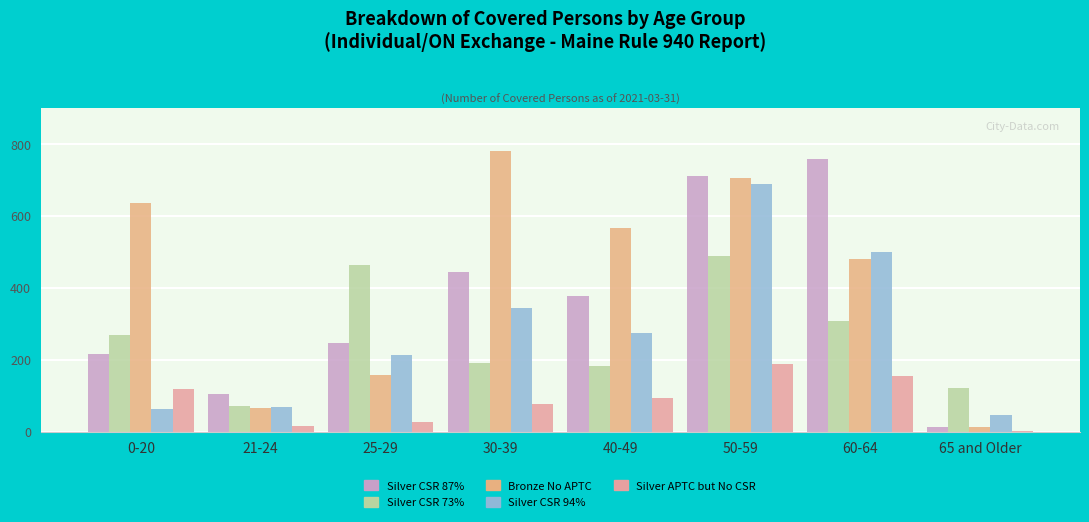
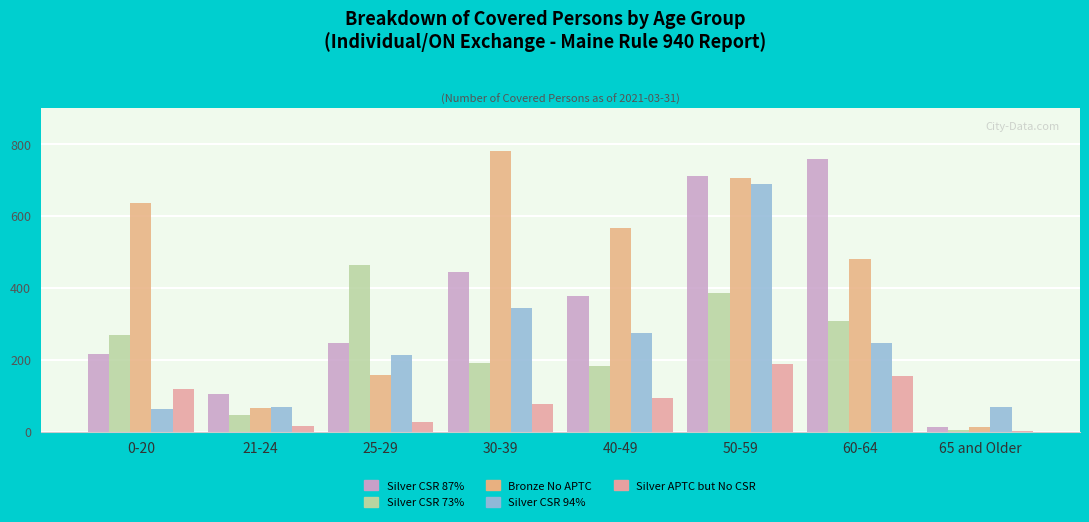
Silver CSR 73%, 21-24: 70 -> 50
Silver CSR 73%, 50-59: 490 -> 390
Silver CSR 94%, 60-64: 500 -> 250
Silver CSR 73%, 65 and Older: 120 -> 10
Silver CSR 94%, 65 and Older: 50 -> 70
